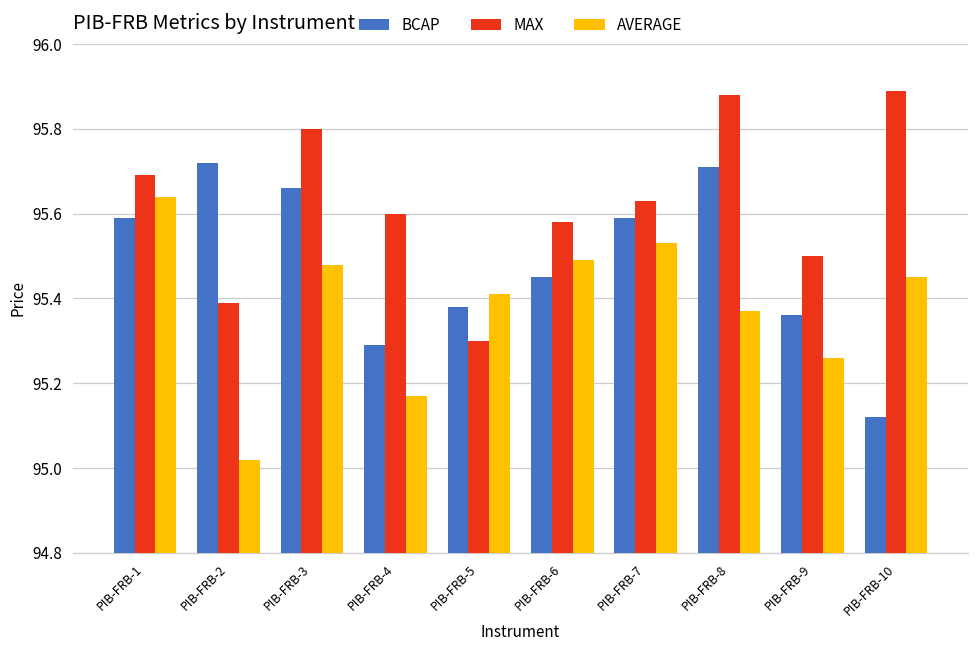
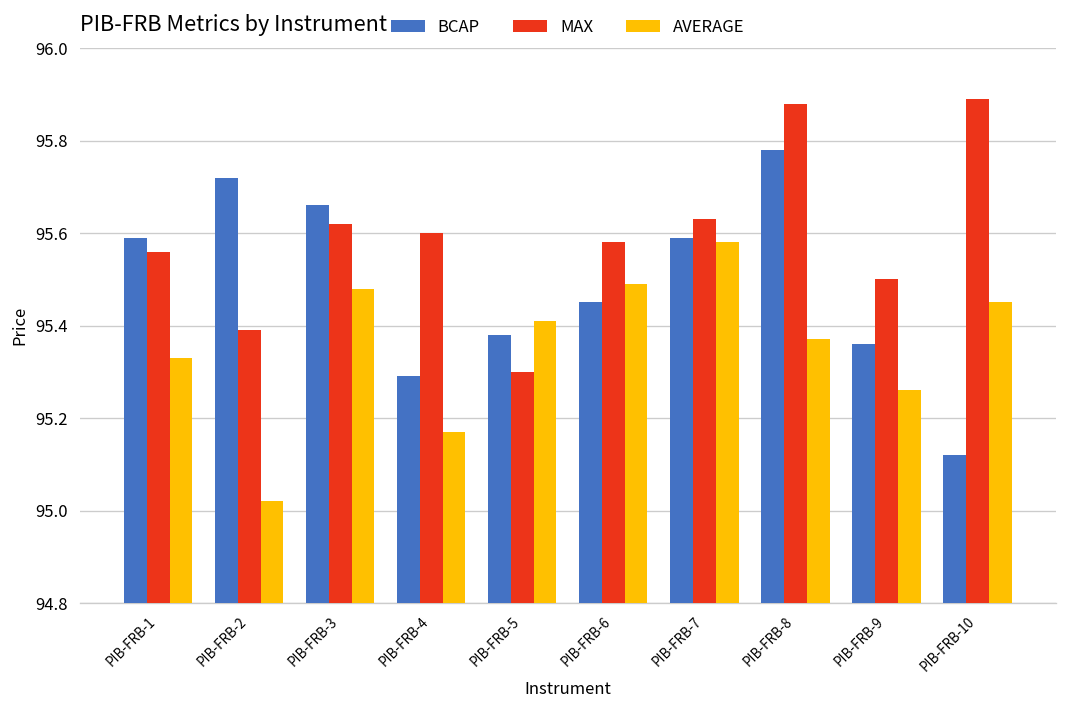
MAX, PIB-FRB-1: 95.69 -> 95.56
AVERAGE, PIB-FRB-1: 95.64 -> 95.33
MAX, PIB-FRB-3: 95.80 -> 95.62
AVERAGE, PIB-FRB-7: 95.53 -> 95.58
BCAP, PIB-FRB-8: 95.71 -> 95.78
